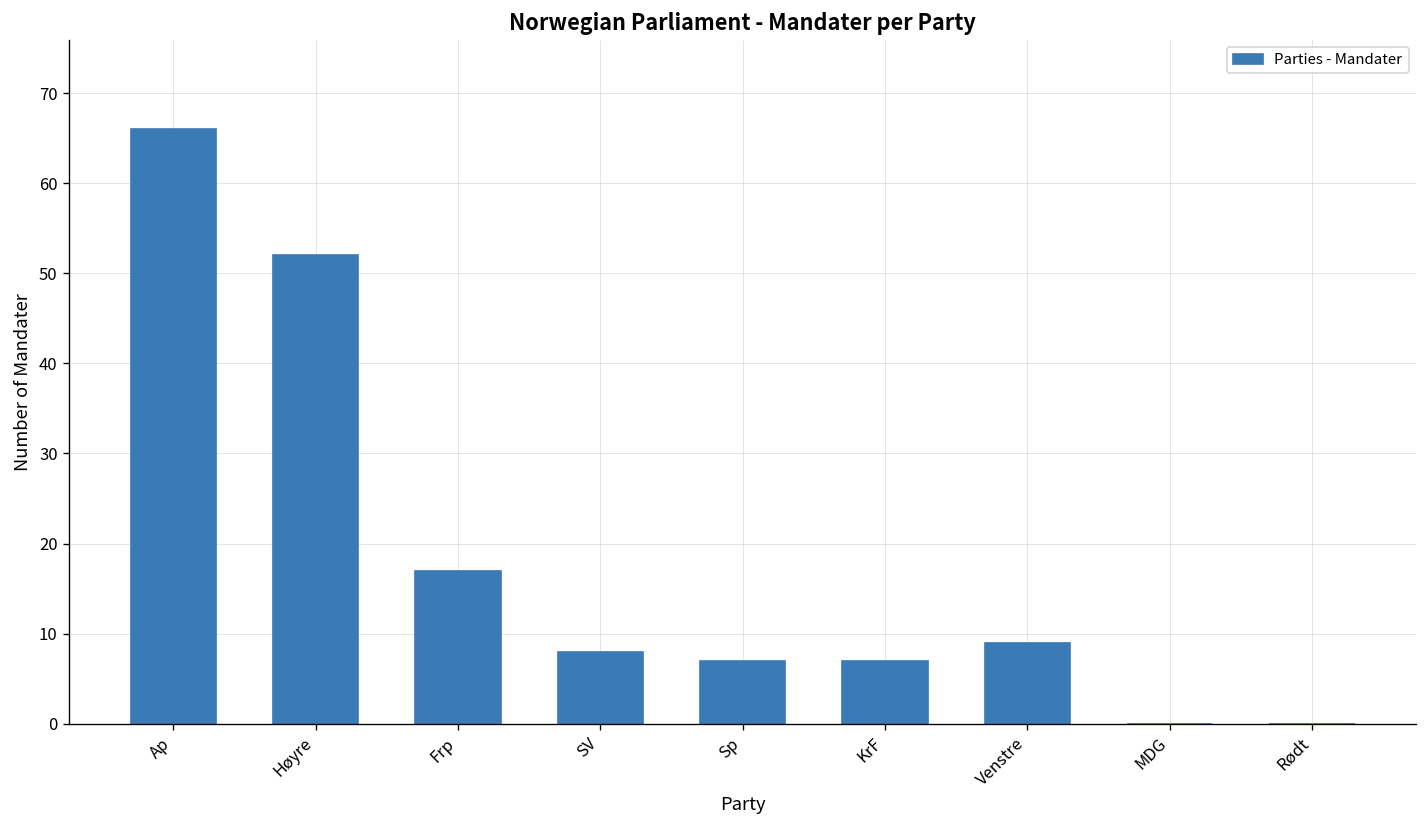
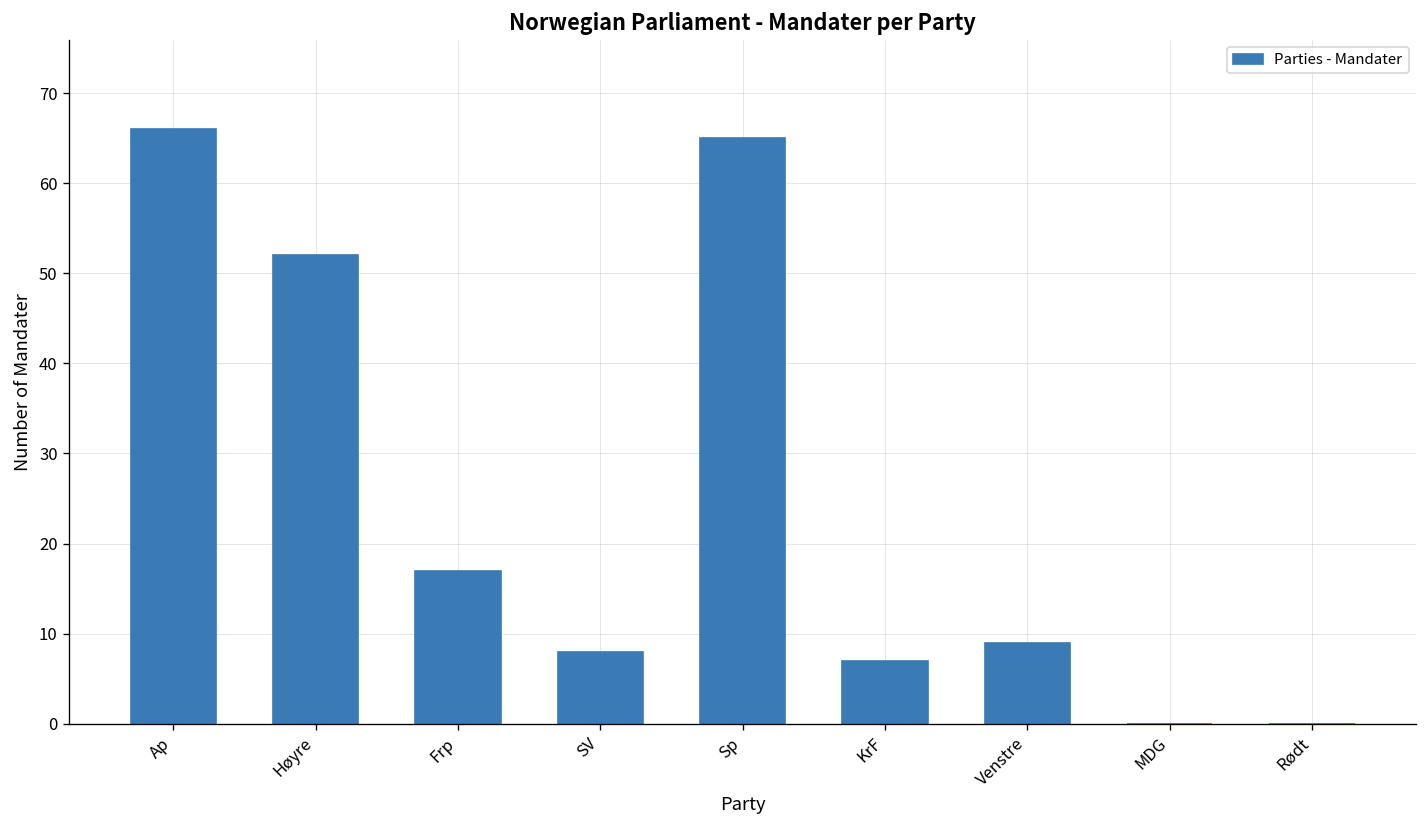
Sp: 7 -> 65
